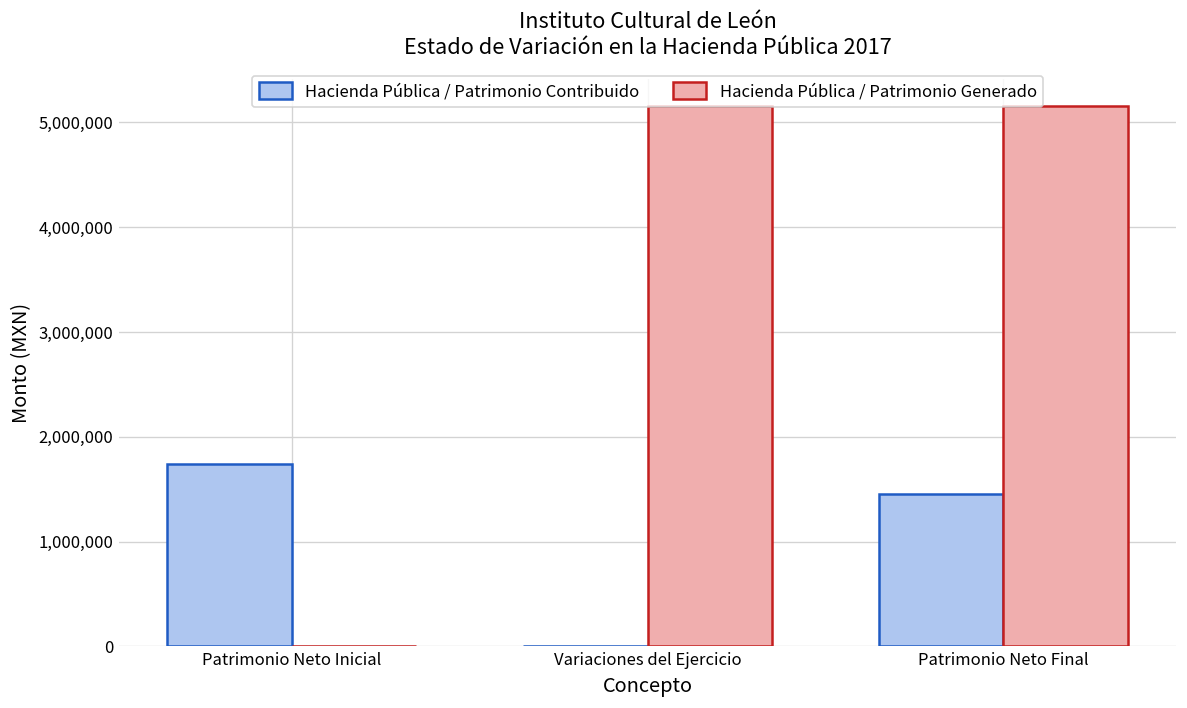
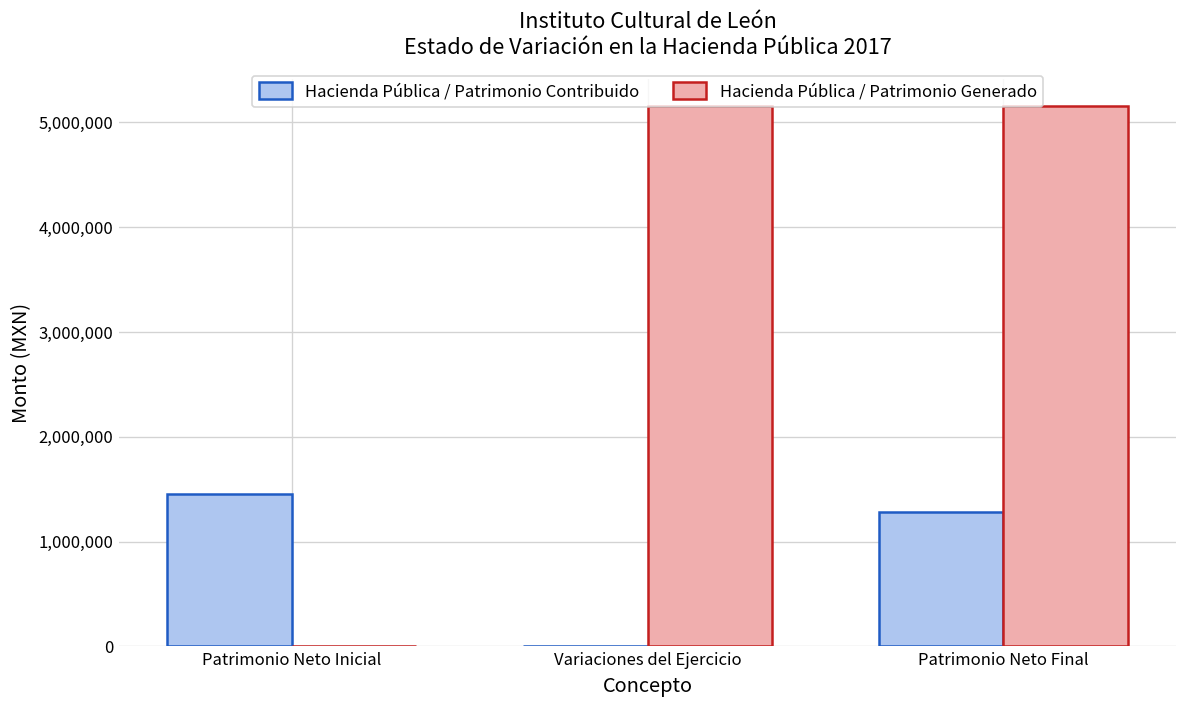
Hacienda Pública / Patrimonio Contribuido, Patrimonio Neto Inicial: 1,700,000 -> 1,500,000
Hacienda Pública / Patrimonio Contribuido, Patrimonio Neto Final: 1,500,000 -> 1,300,000
